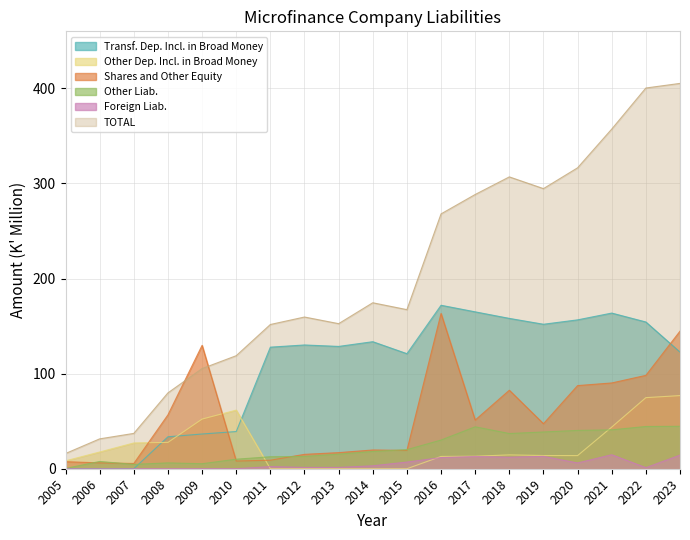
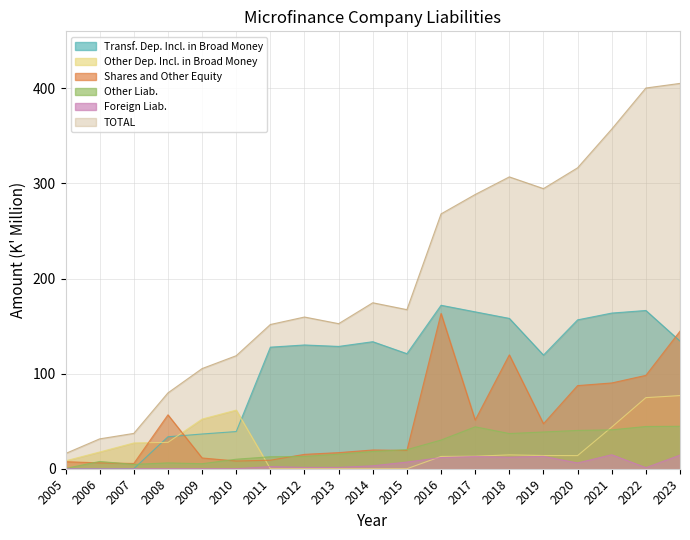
Shares and Other Equity, 2009: 130 -> 10
Shares and Other Equity, 2018: 80 -> 120
Transf. Dep. Incl. in Broad Money, 2019: 150 -> 120
Transf. Dep. Incl. in Broad Money, 2022: 150 -> 170
Transf. Dep. Incl. in Broad Money, 2023: 120 -> 130
